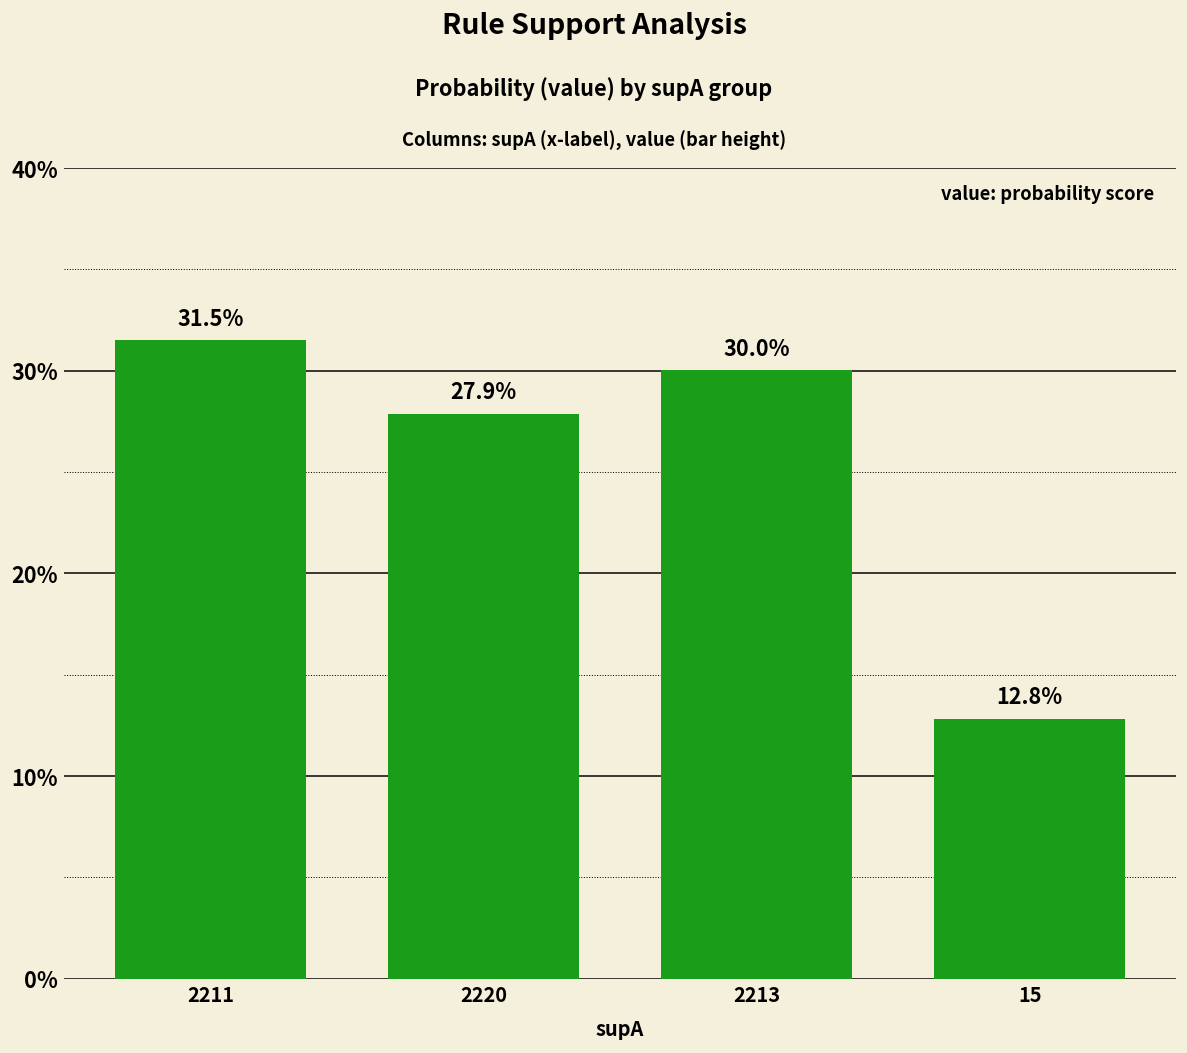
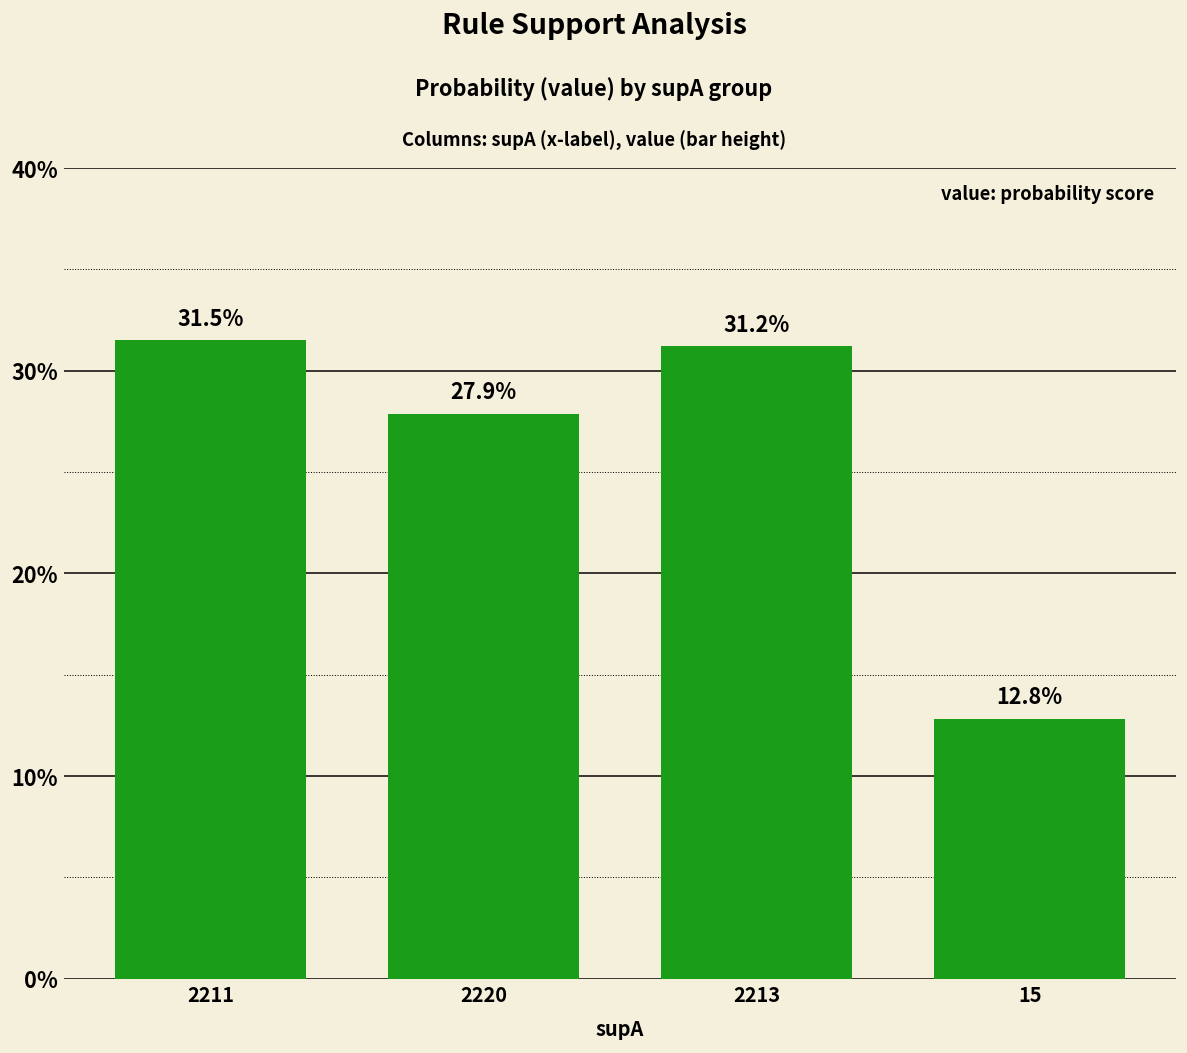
2213: 30.0% -> 31.2%
